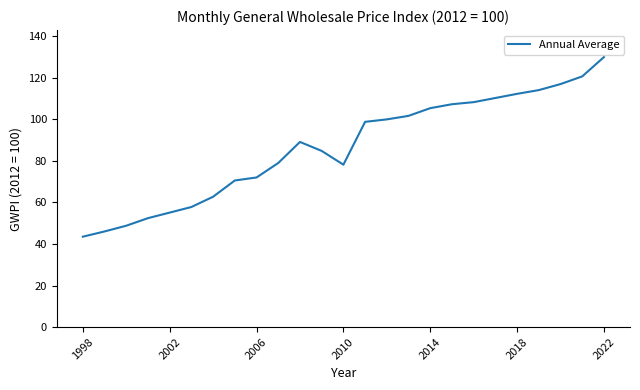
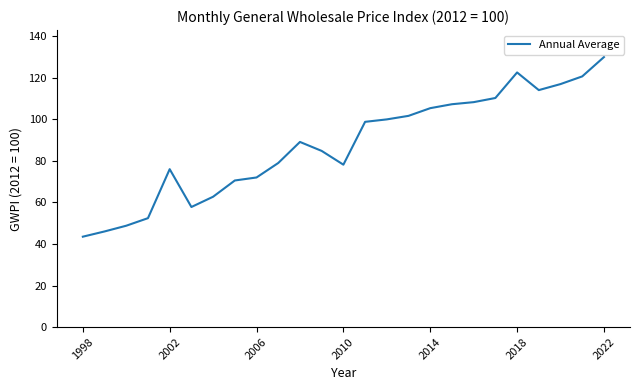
2002: 55 -> 76
2018: 112 -> 123
